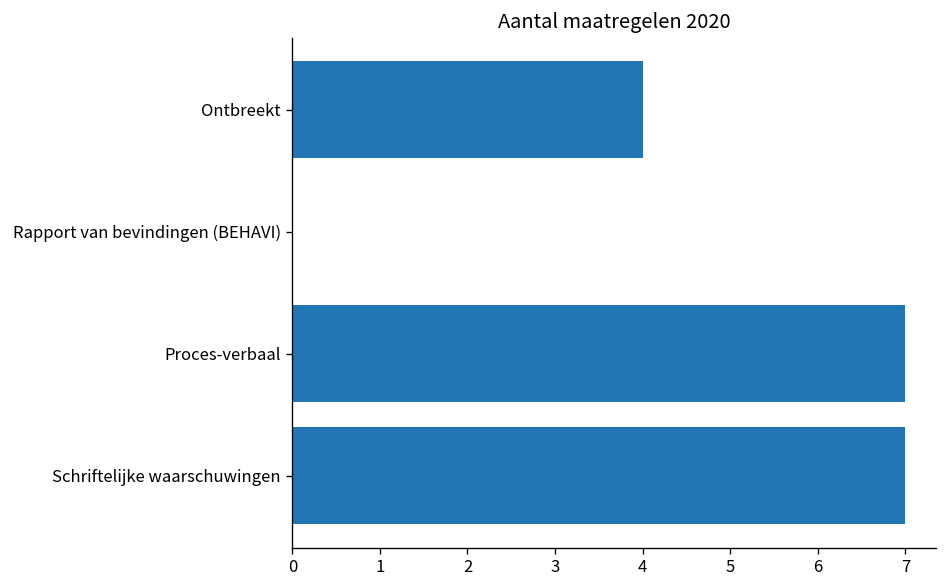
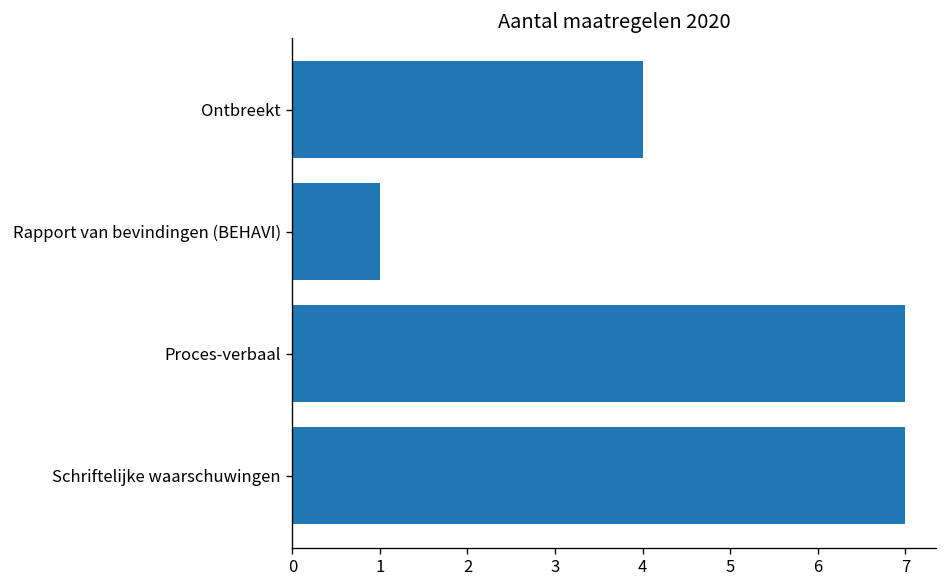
Rapport van bevindingen (BEHAVI): 0 -> 1
